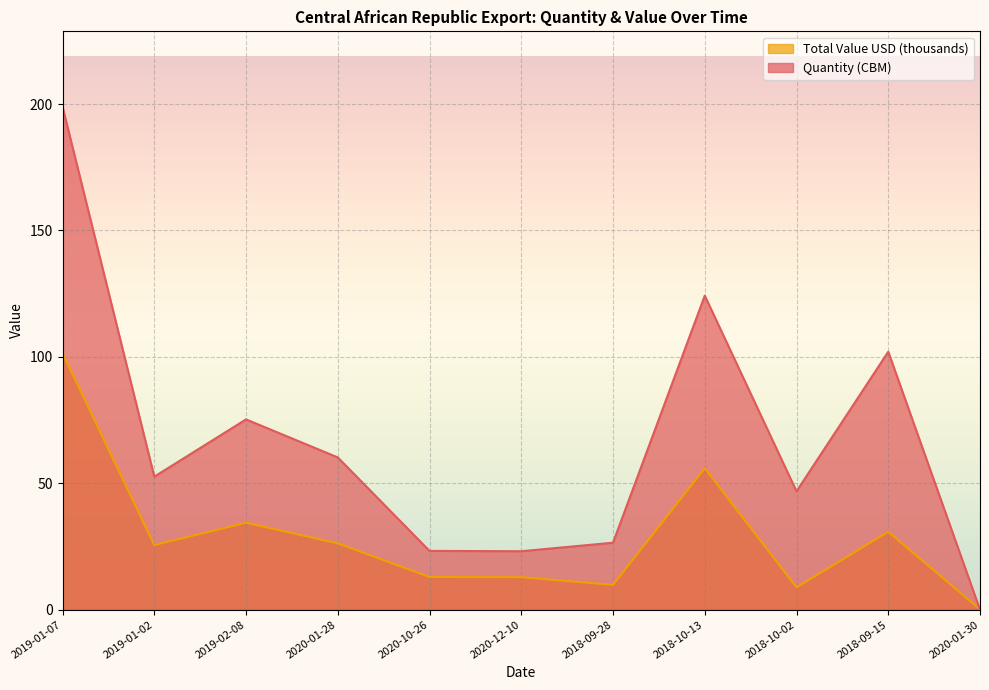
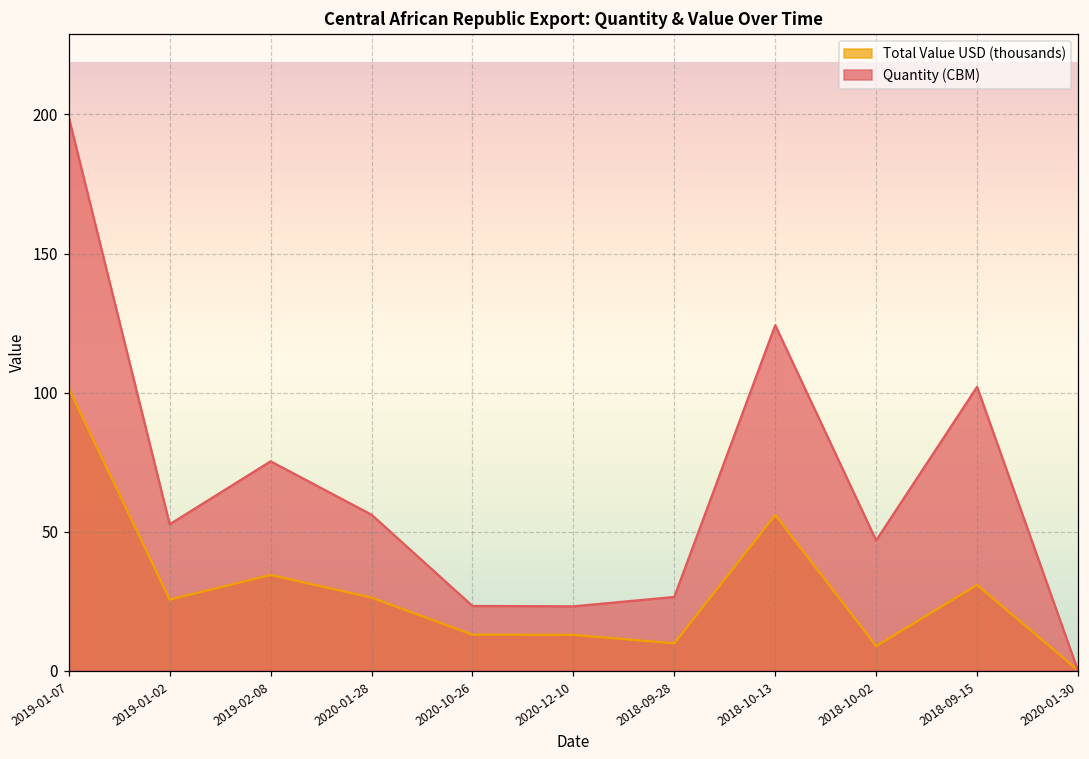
Quantity (CBM), 2020-01-28: 60 -> 56
